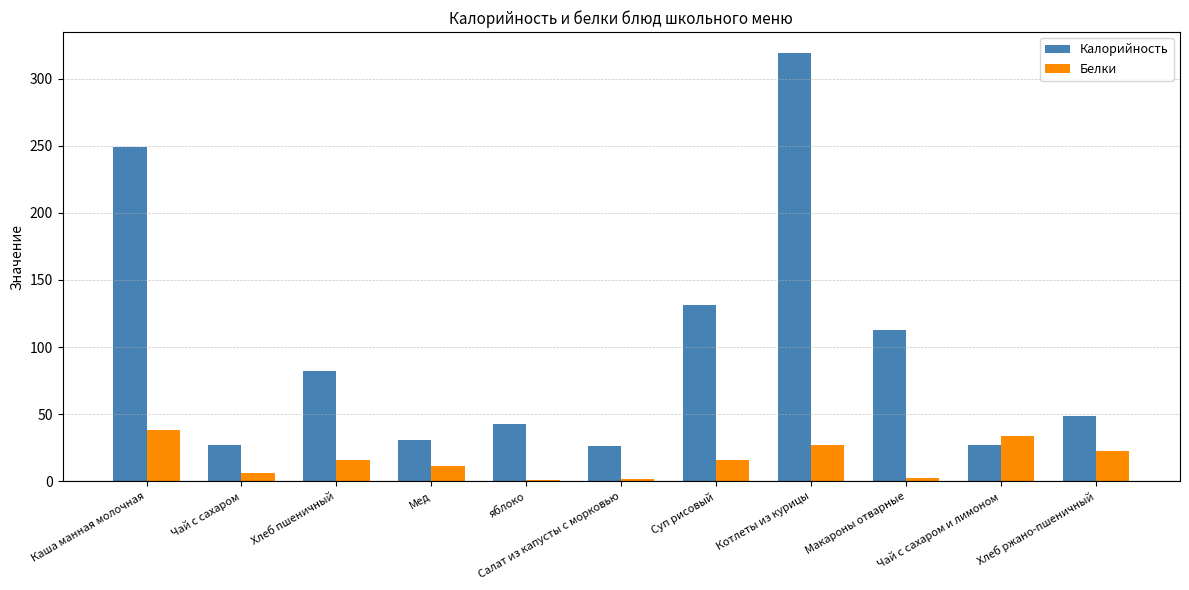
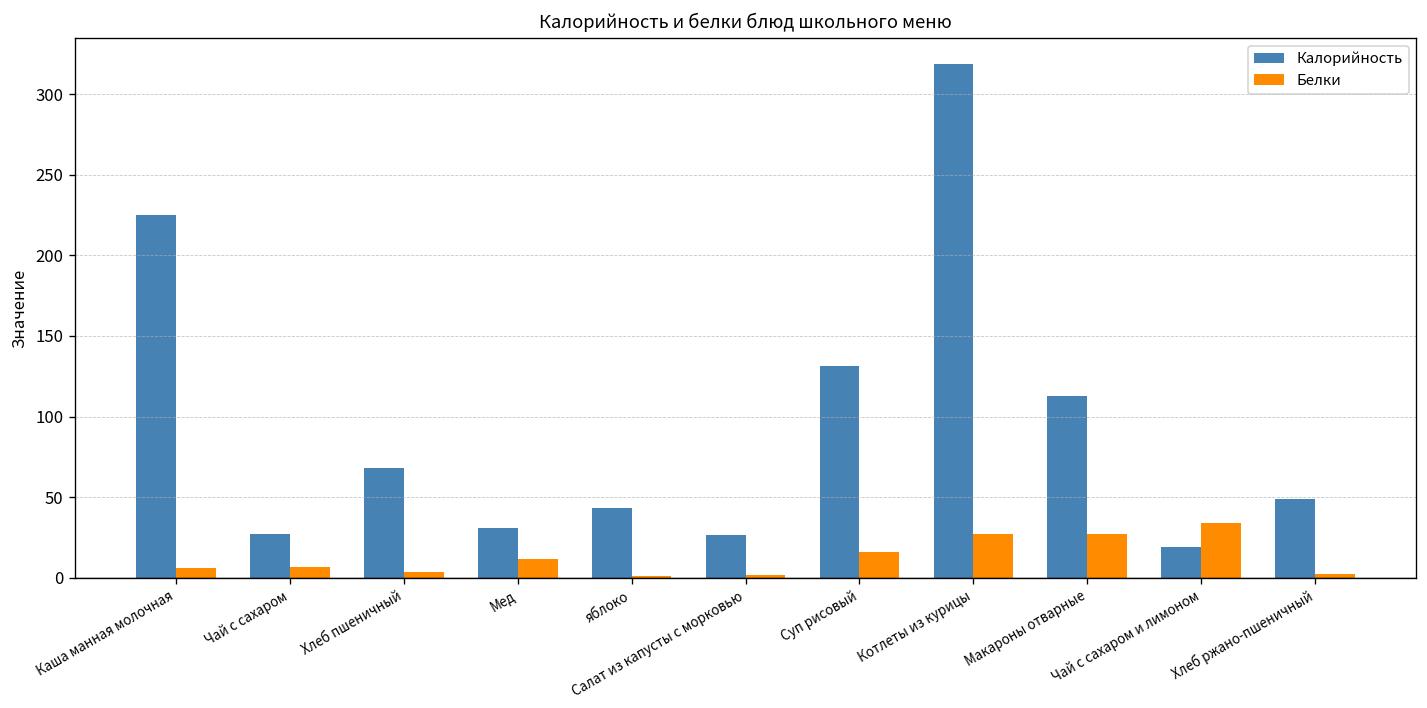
Калорийность, Каша манная молочная: 249 -> 225
Белки, Каша манная молочная: 38 -> 6
Калорийность, Хлеб пшеничный: 83 -> 68
Белки, Хлеб пшеничный: 16 -> 3
Белки, Макароны отварные: 2 -> 27
Калорийность, Чай с сахаром и лимоном: 27 -> 19
Белки, Хлеб ржано-пшеничный: 23 -> 2
